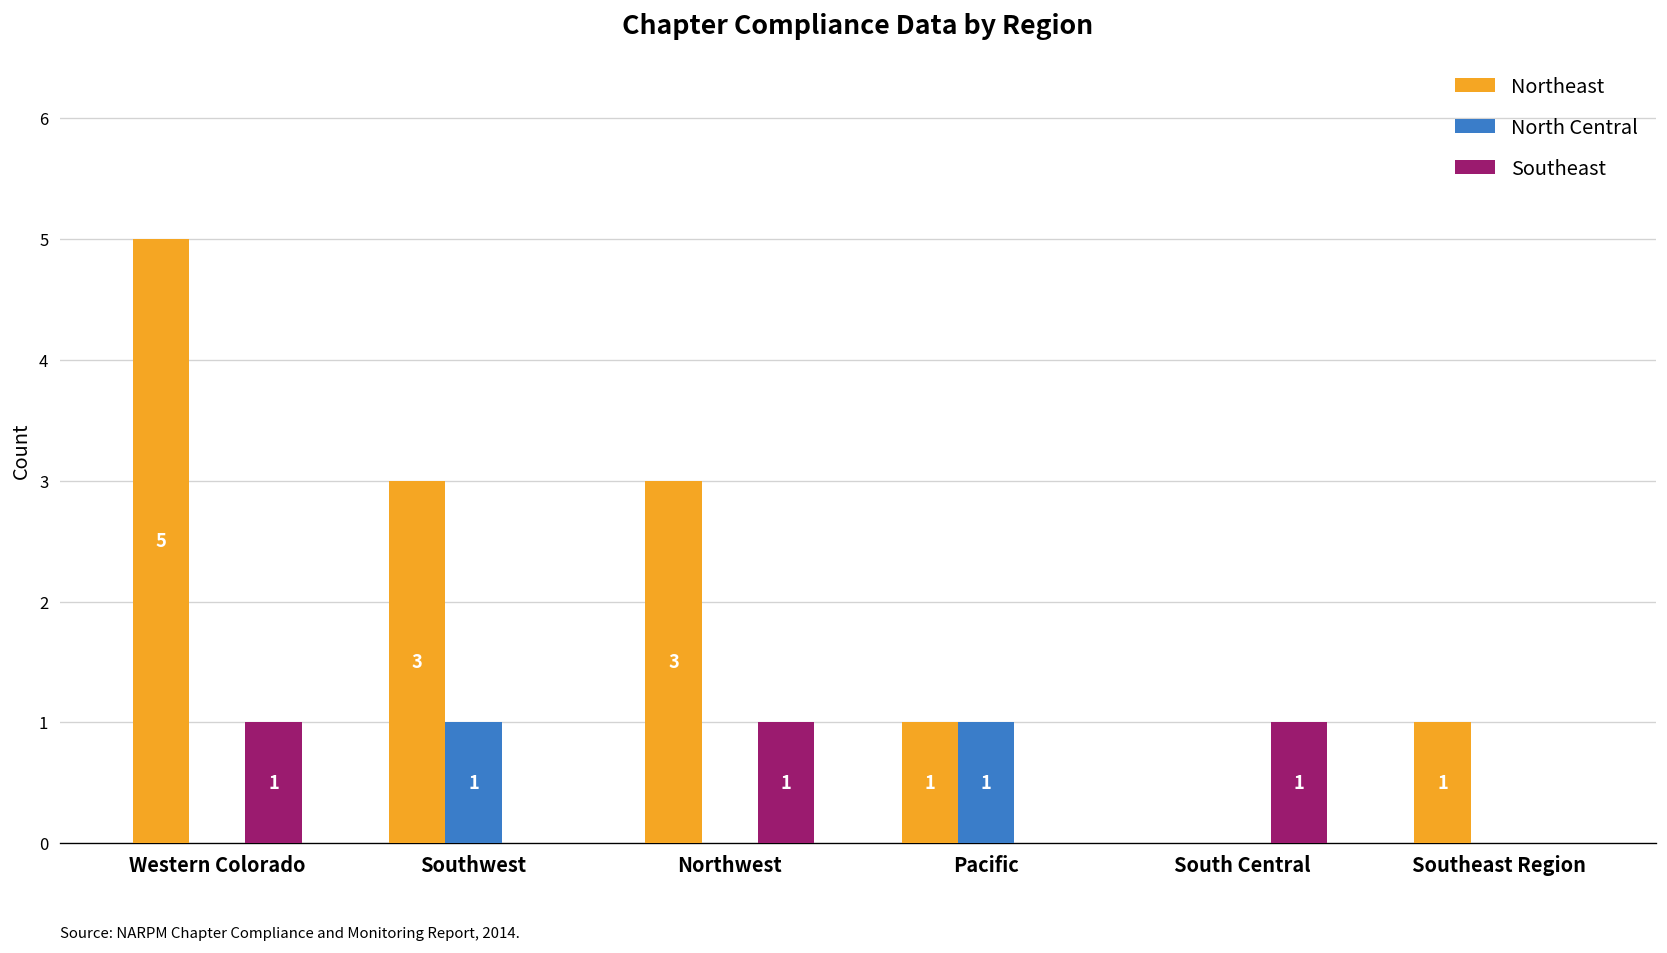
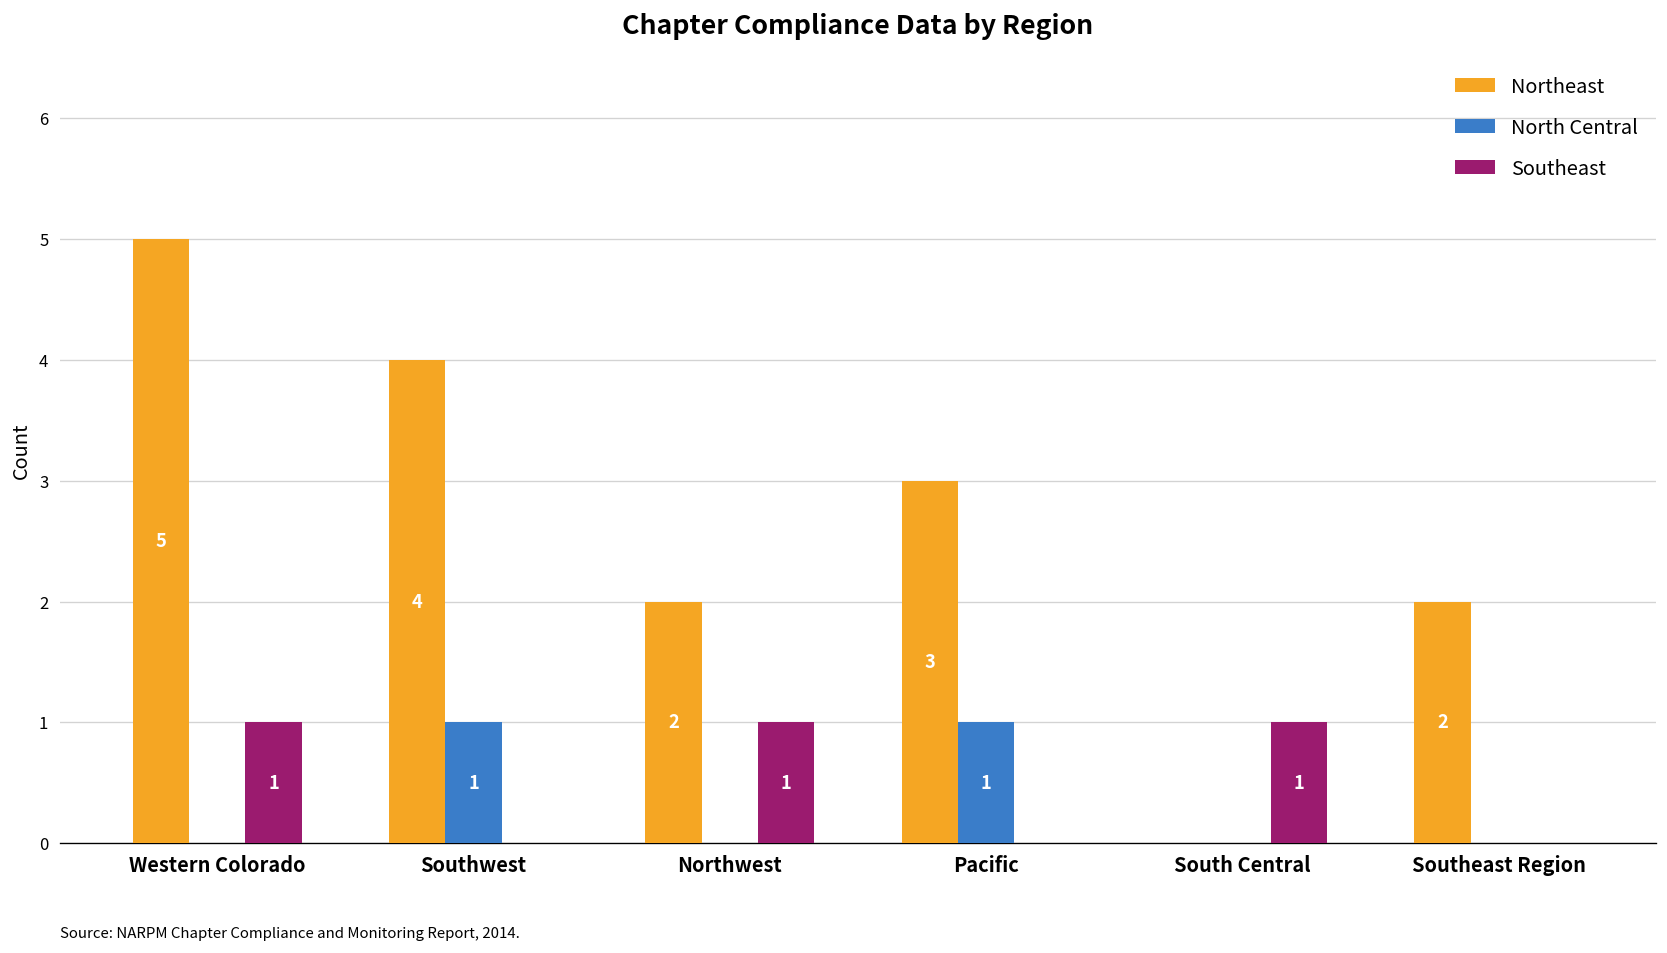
Northeast, Southwest: 3 -> 4
Northeast, Northwest: 3 -> 2
Northeast, Pacific: 1 -> 3
Northeast, Southeast Region: 1 -> 2
